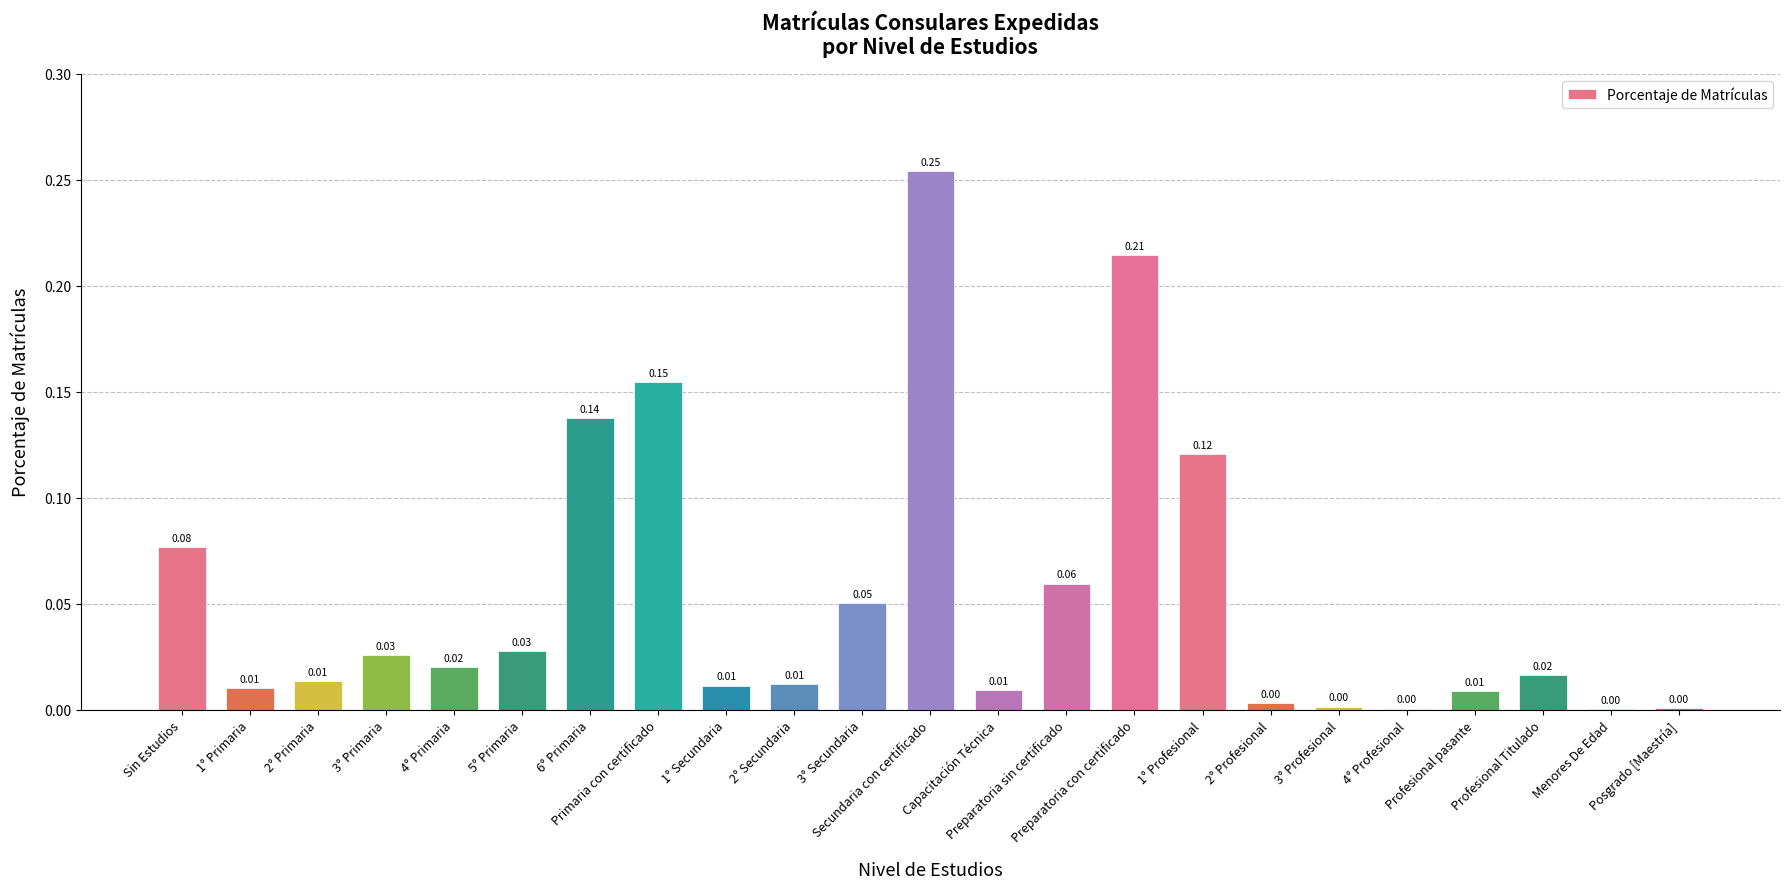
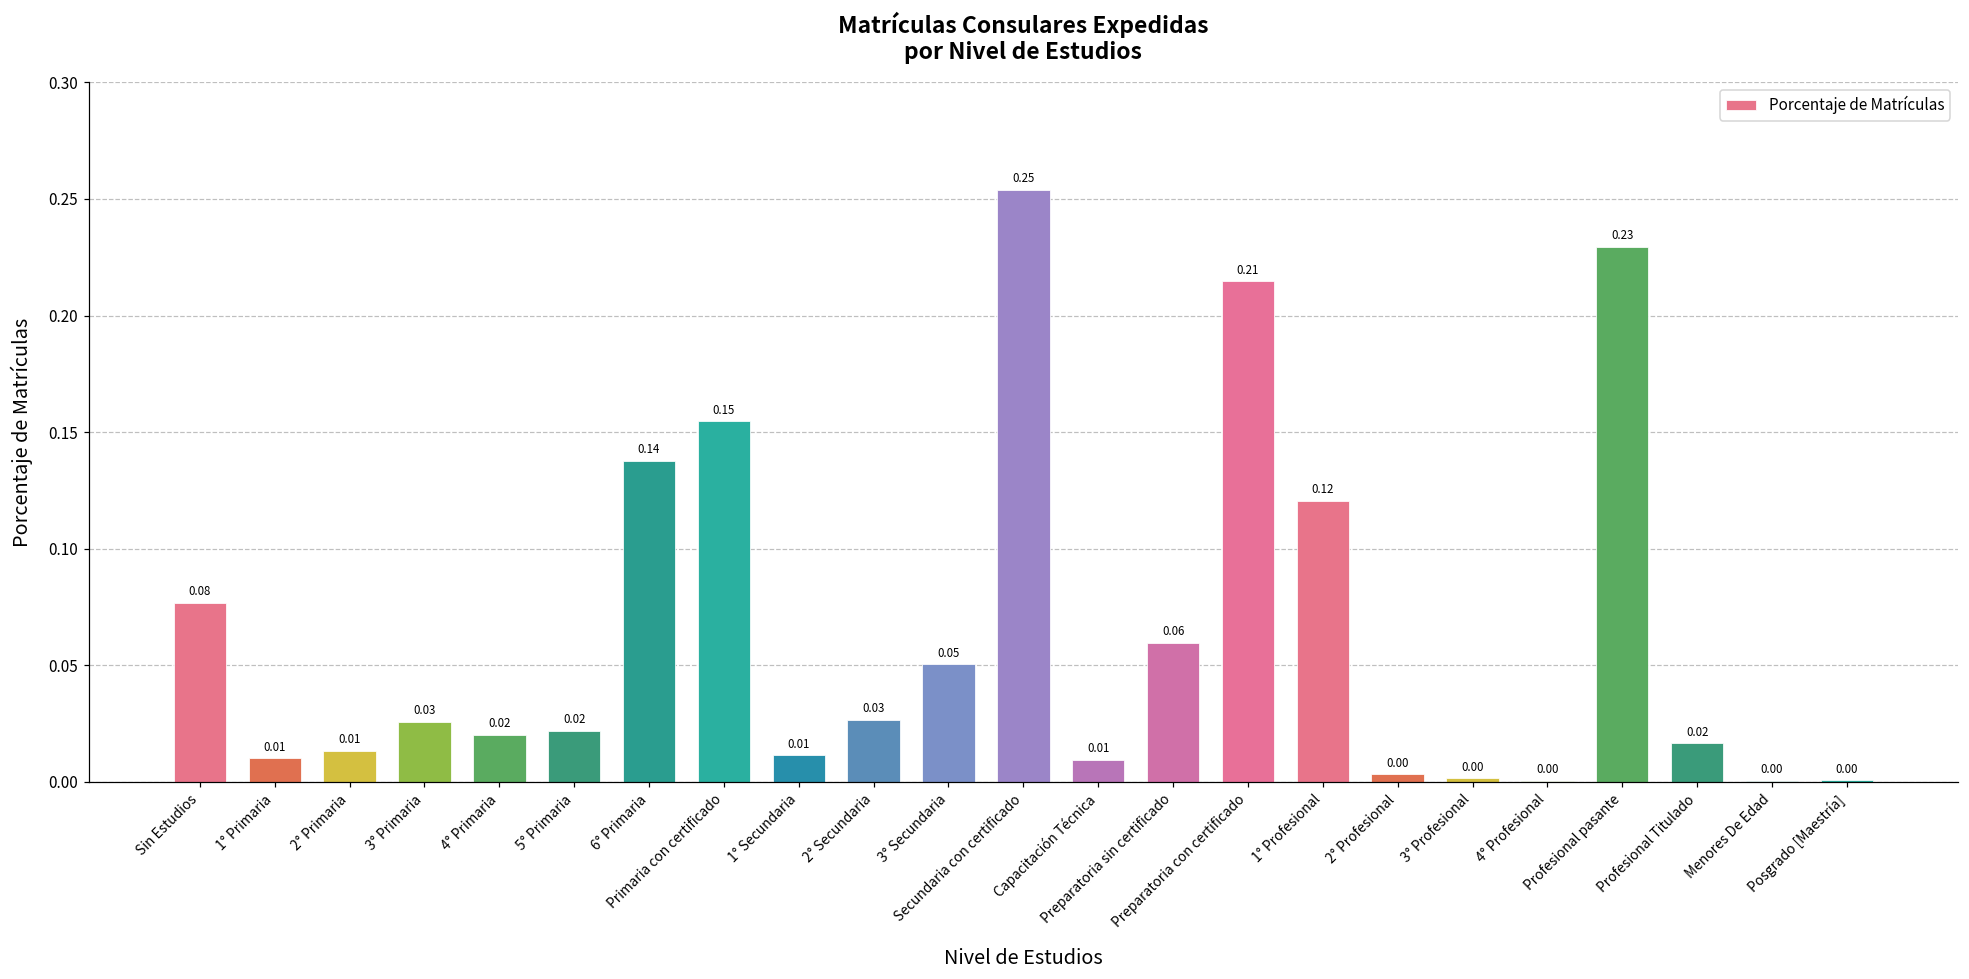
5° Primaria: 0.03 -> 0.02
2° Secundaria: 0.01 -> 0.03
Profesional pasante: 0.01 -> 0.23
